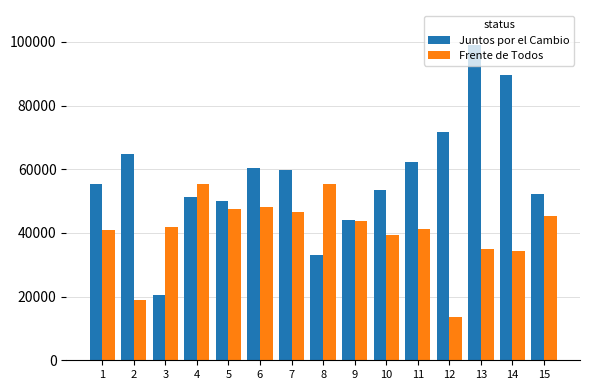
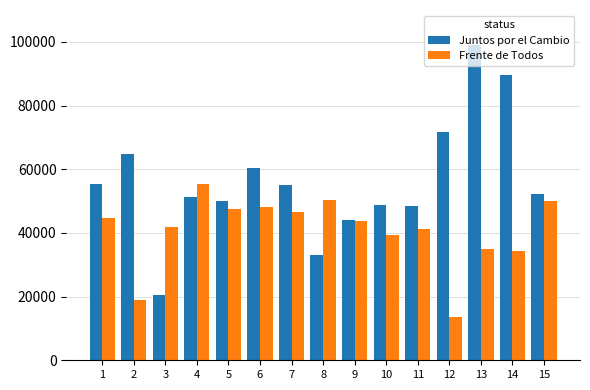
Frente de Todos, 1: 41000 -> 45000
Juntos por el Cambio, 7: 60000 -> 55000
Frente de Todos, 8: 55000 -> 50000
Juntos por el Cambio, 10: 54000 -> 49000
Juntos por el Cambio, 11: 62000 -> 49000
Frente de Todos, 15: 45000 -> 50000
